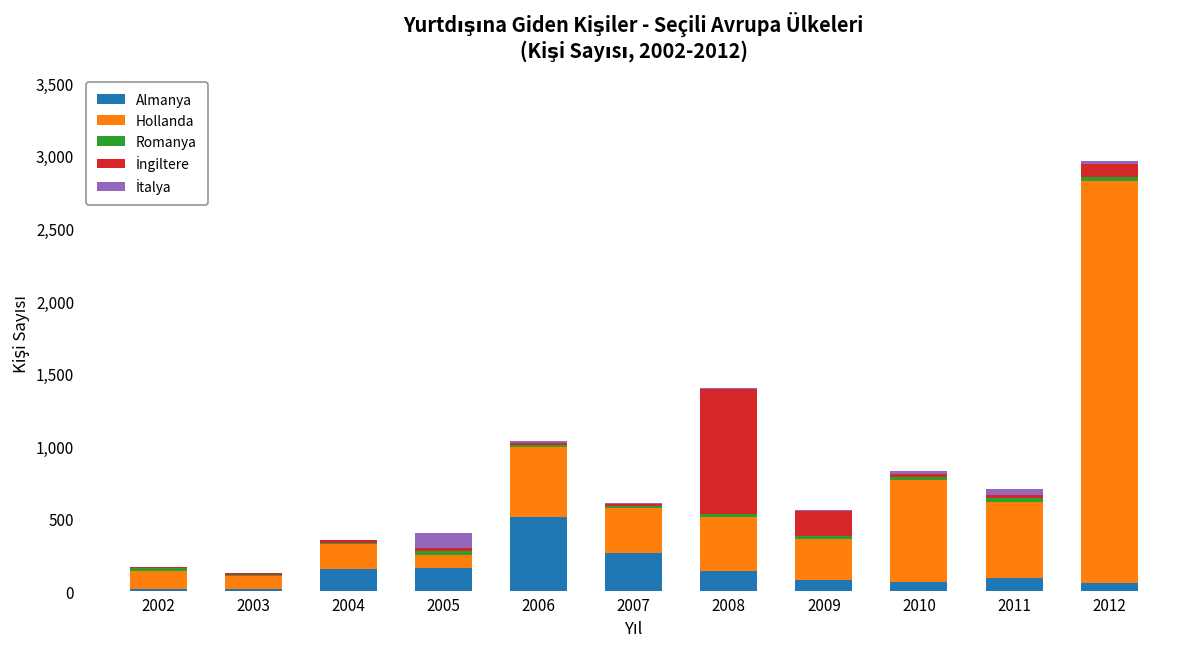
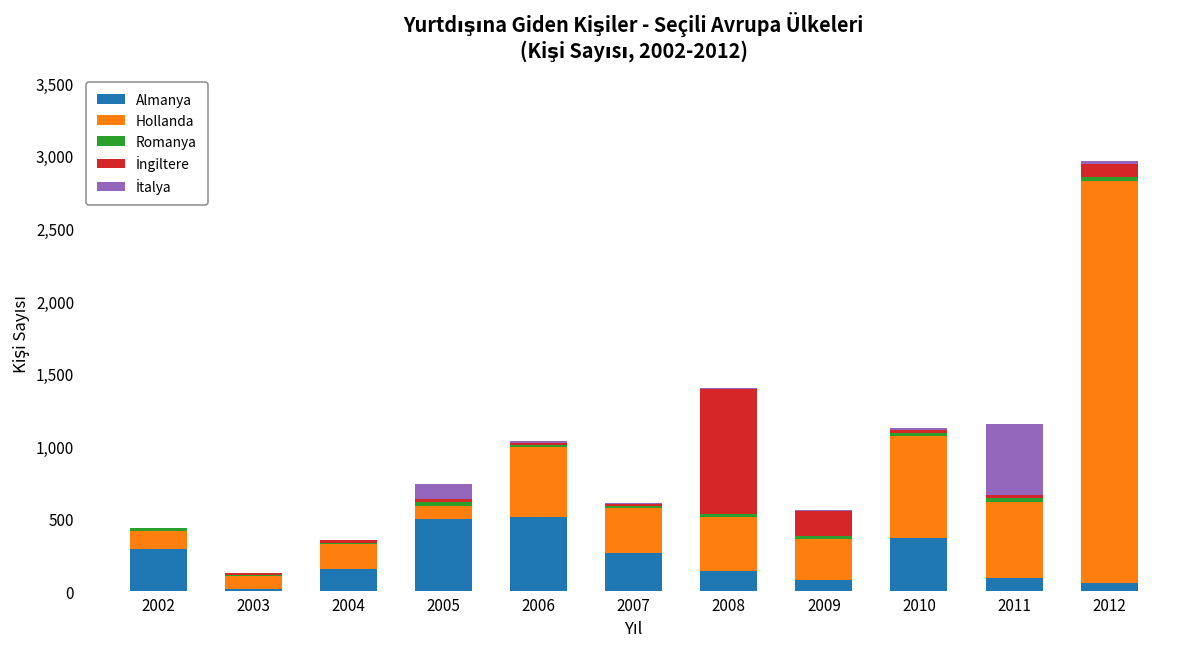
Almanya, 2002: 20 -> 290
Almanya, 2005: 160 -> 500
Almanya, 2010: 70 -> 370
İtalya, 2011: 50 -> 490
